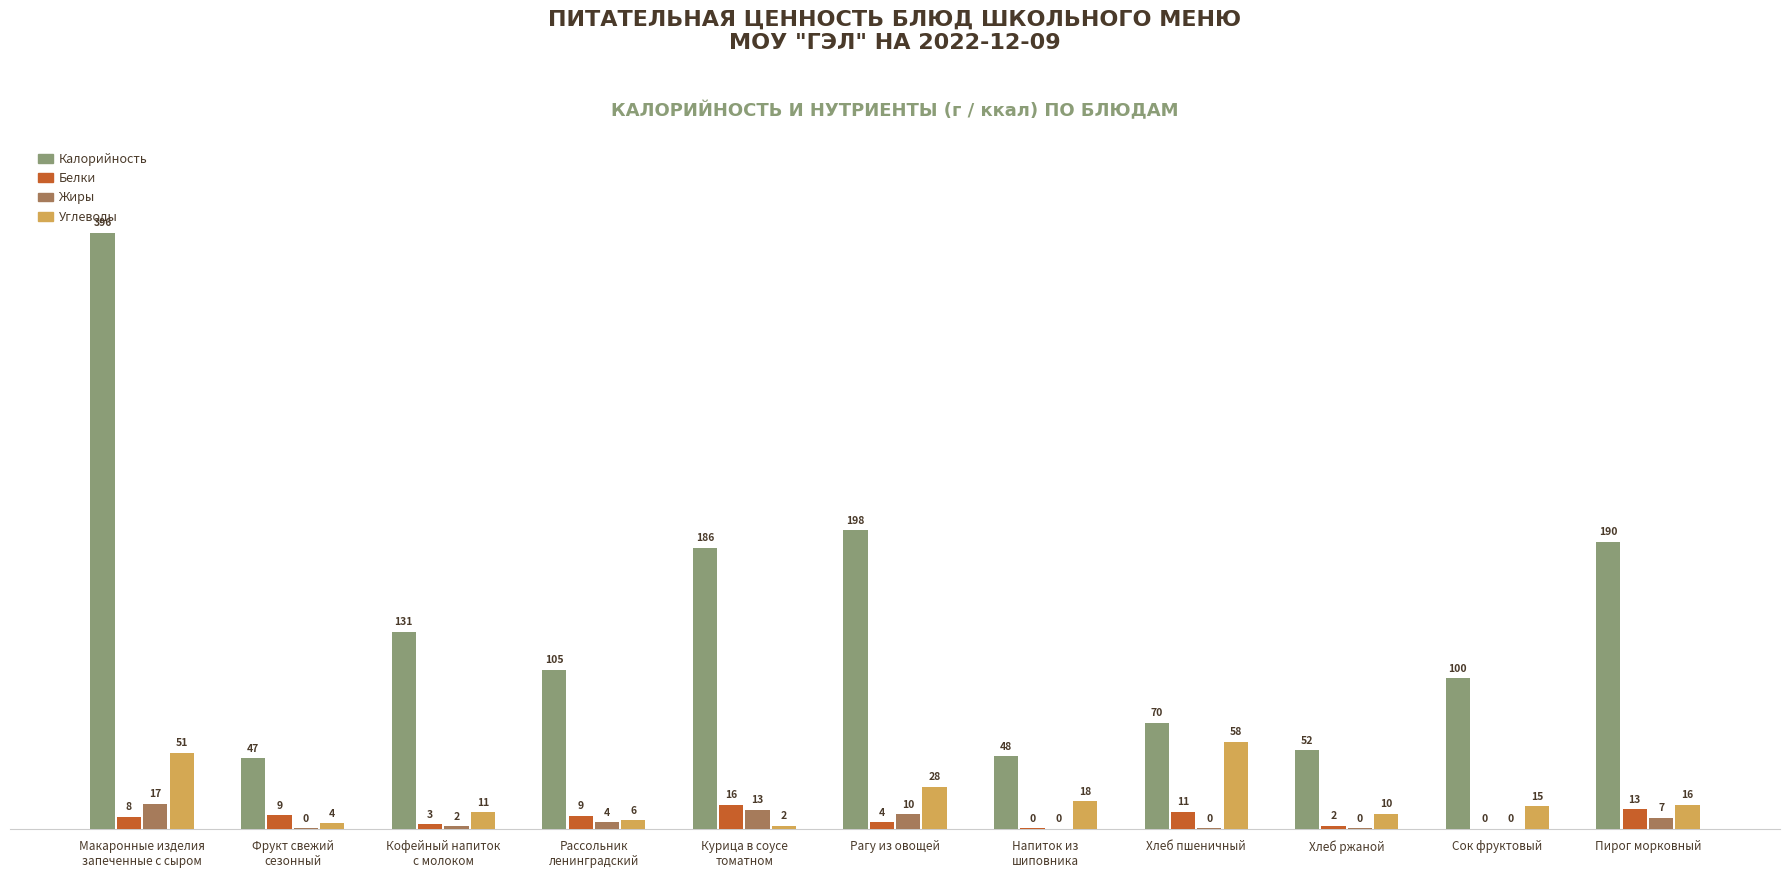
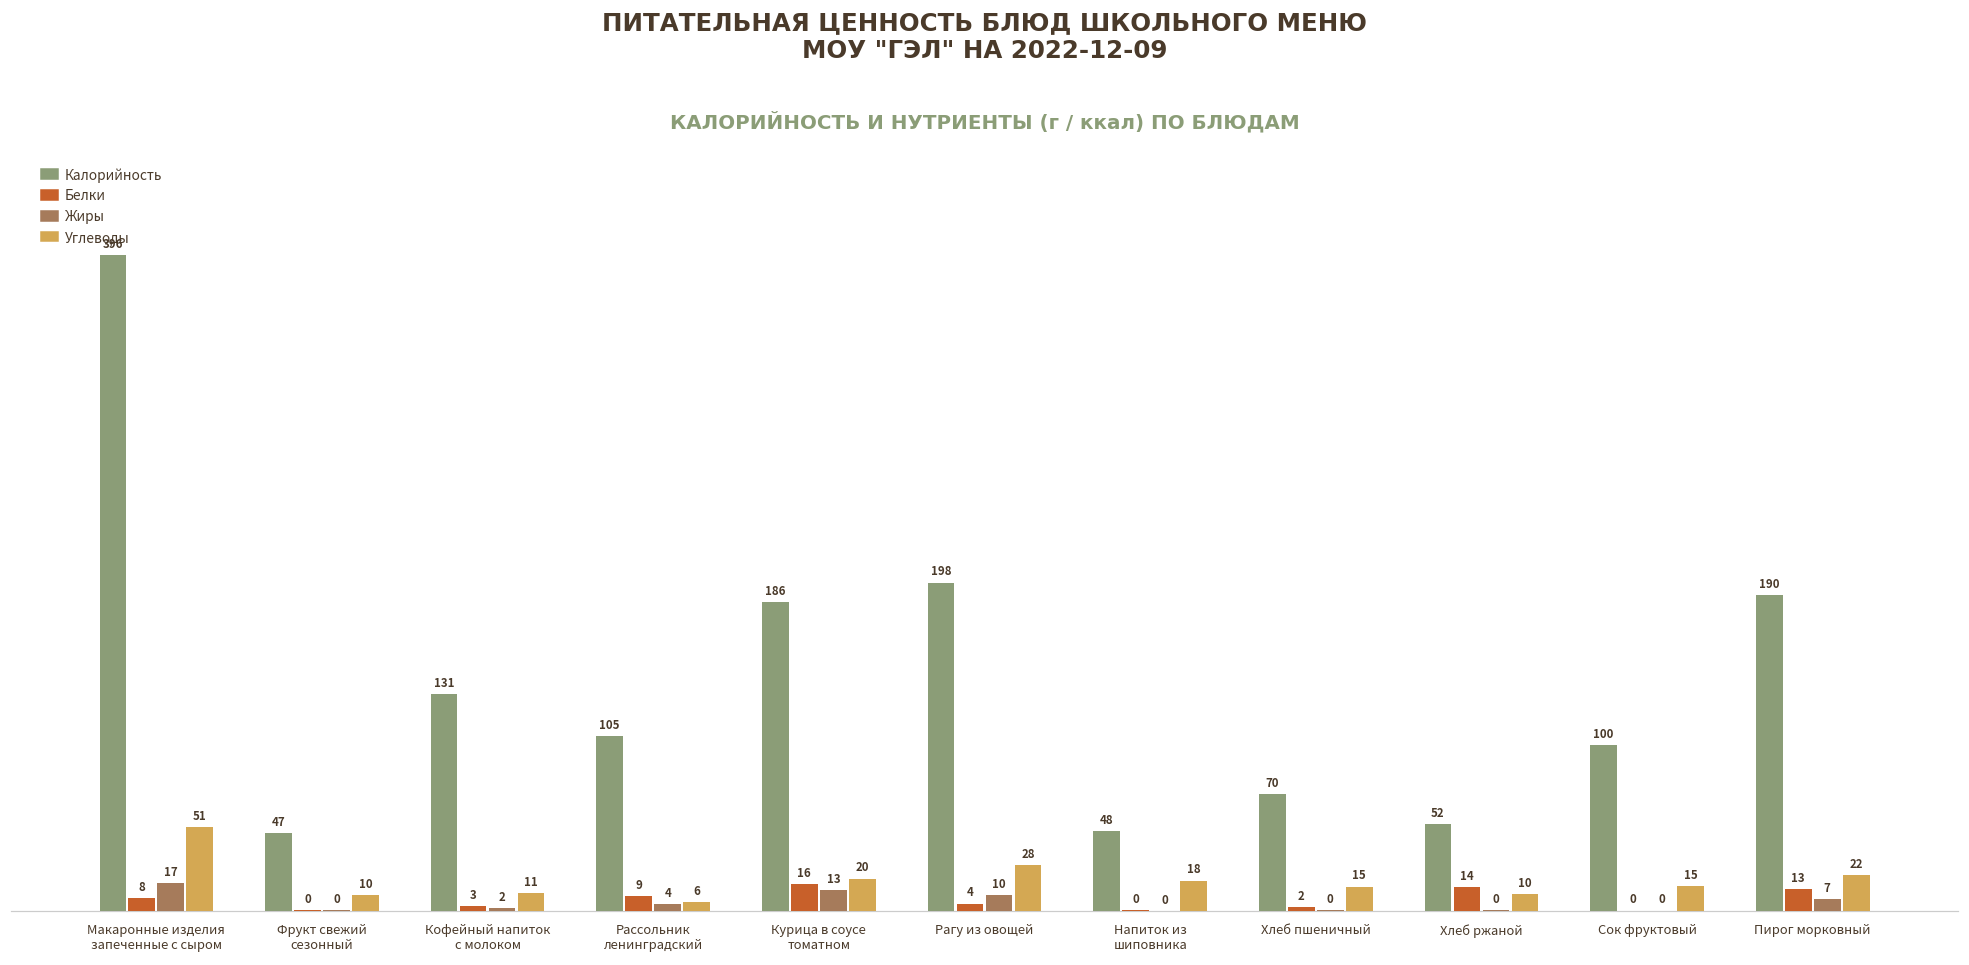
Белки, Фрукт свежий сезонный: 9 -> 0
Углеводы, Фрукт свежий сезонный: 4 -> 10
Углеводы, Курица в соусе томатном: 2 -> 20
Белки, Хлеб пшеничный: 11 -> 2
Углеводы, Хлеб пшеничный: 58 -> 15
Белки, Хлеб ржаной: 2 -> 14
Углеводы, Пирог морковный: 16 -> 22
